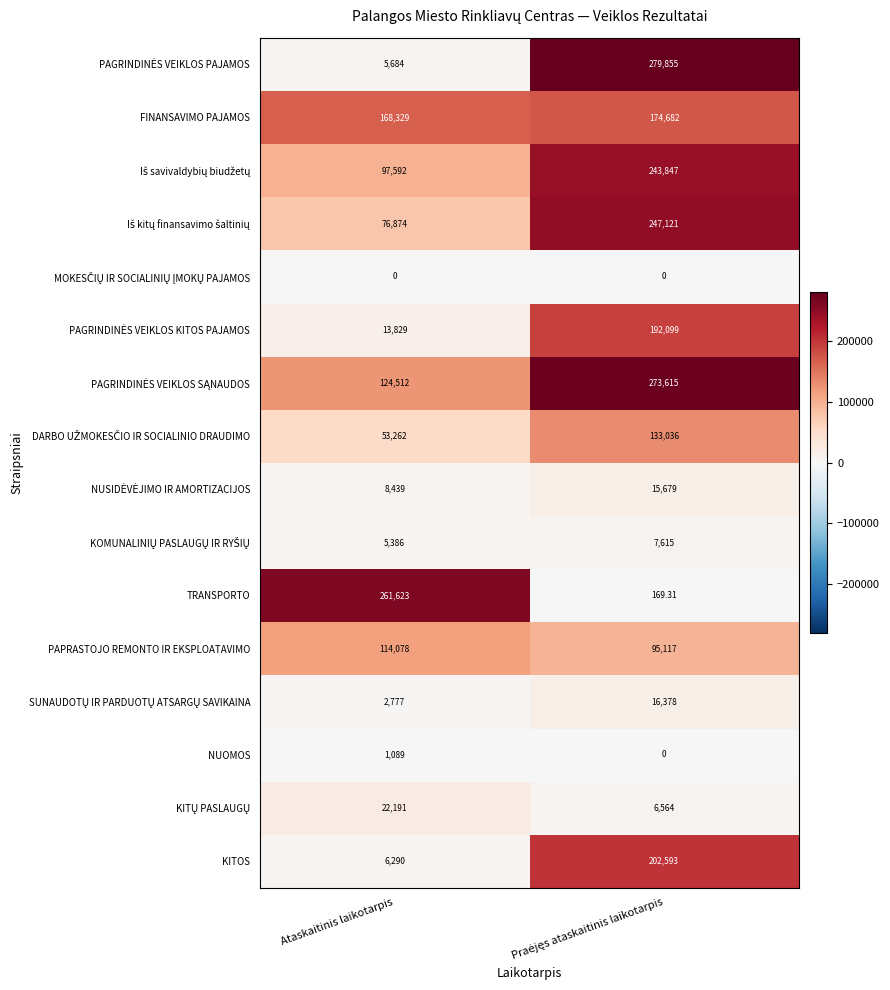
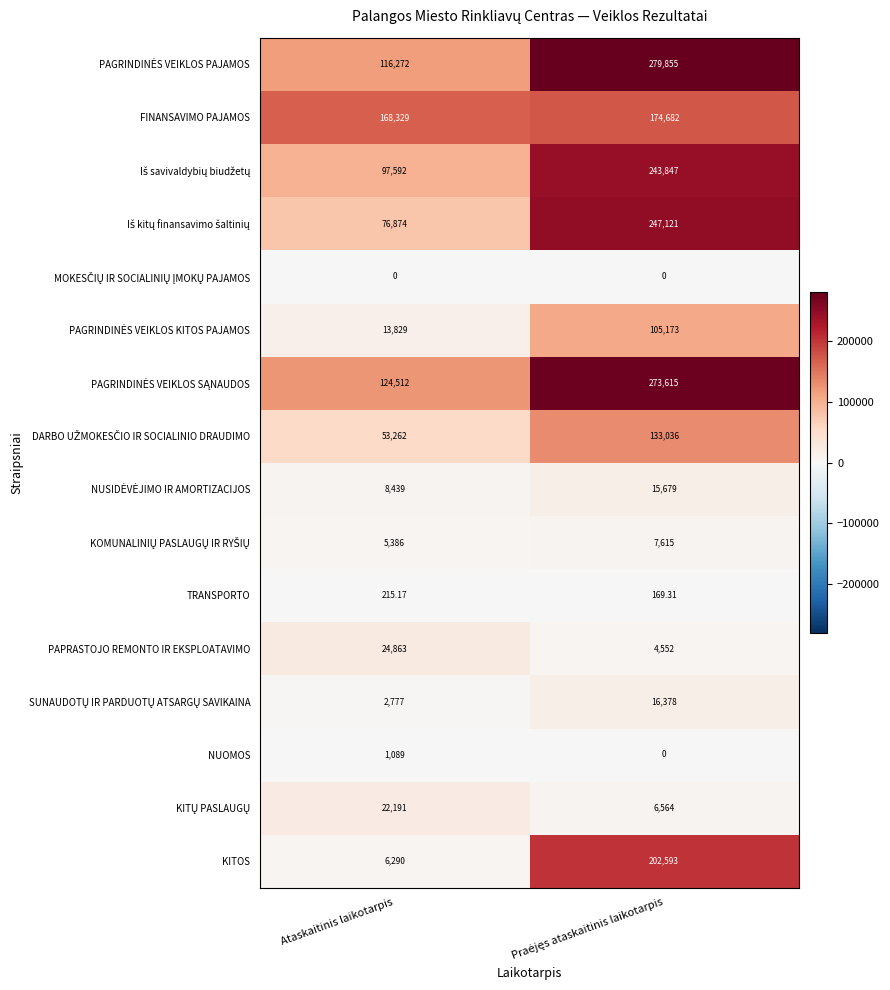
PAGRINDINĖS VEIKLOS PAJAMOS, Ataskaitinis laikotarpis: 5,684 -> 116,272
PAGRINDINĖS VEIKLOS KITOS PAJAMOS, Praėjęs ataskaitinis laikotarpis: 192,099 -> 105,173
TRANSPORTO, Ataskaitinis laikotarpis: 261,623 -> 215.17
PAPRASTOJO REMONTO IR EKSPLOATAVIMO, Ataskaitinis laikotarpis: 114,078 -> 24,863
PAPRASTOJO REMONTO IR EKSPLOATAVIMO, Praėjęs ataskaitinis laikotarpis: 95,117 -> 4,552
